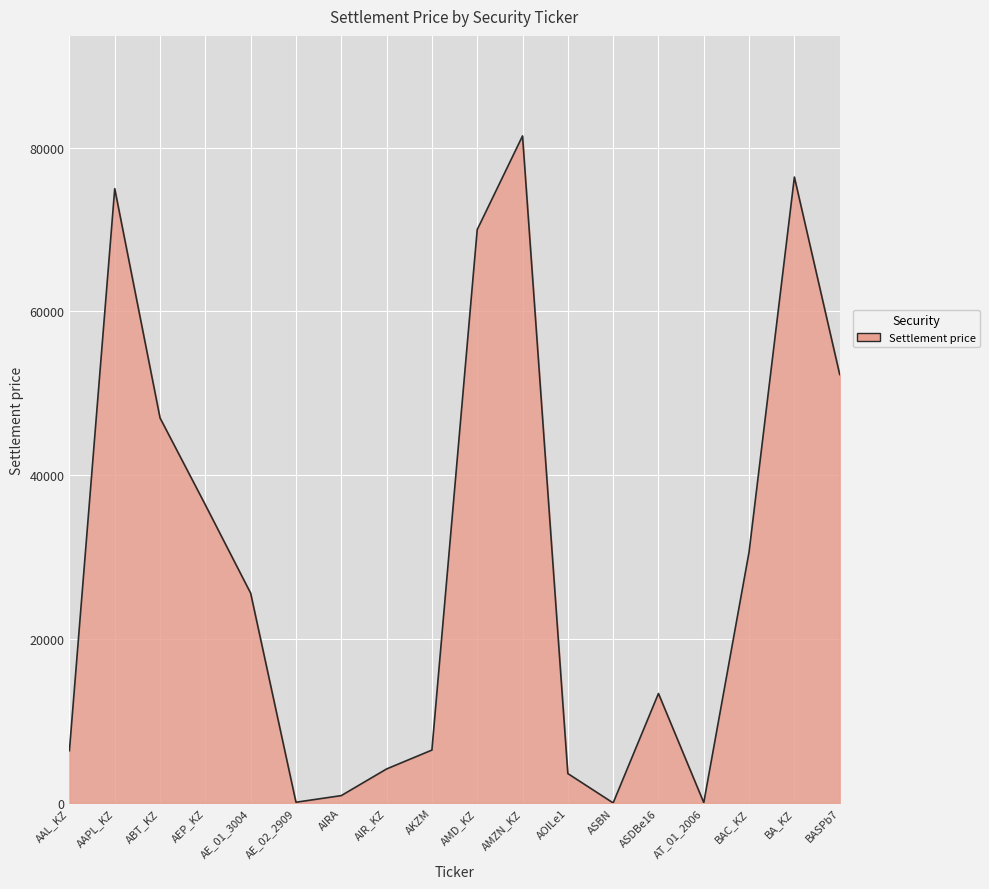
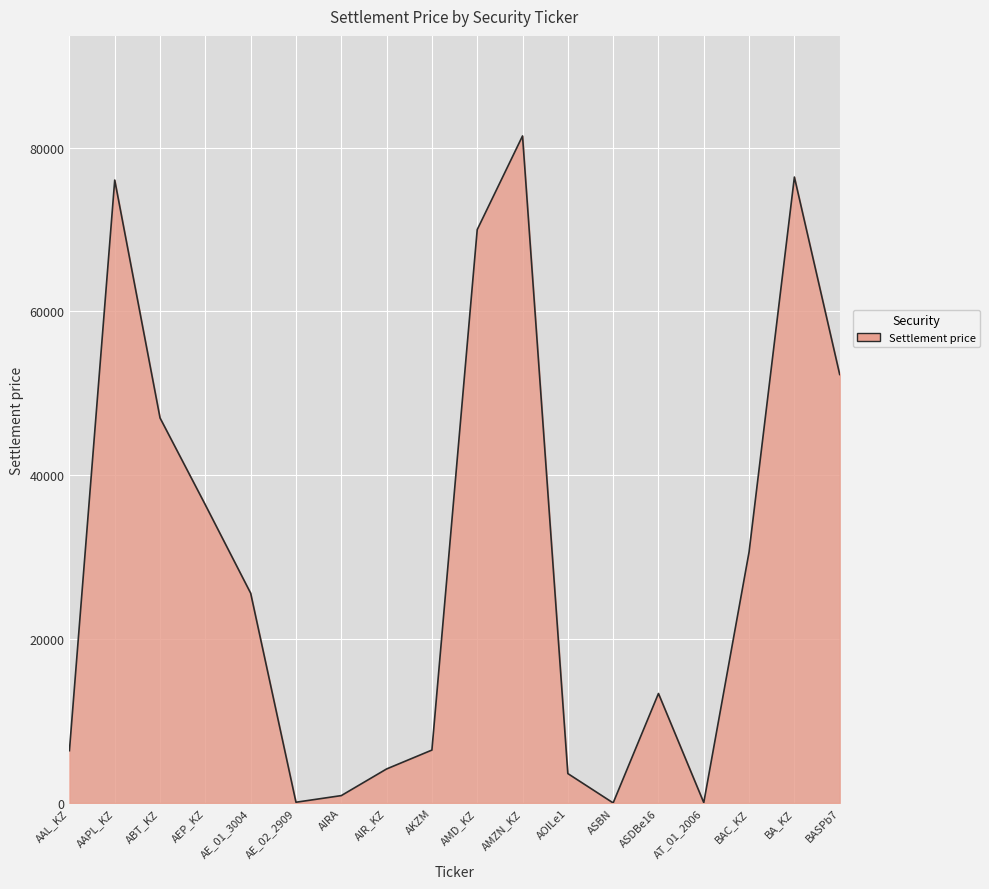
AAPL_KZ: 75000 -> 76000
